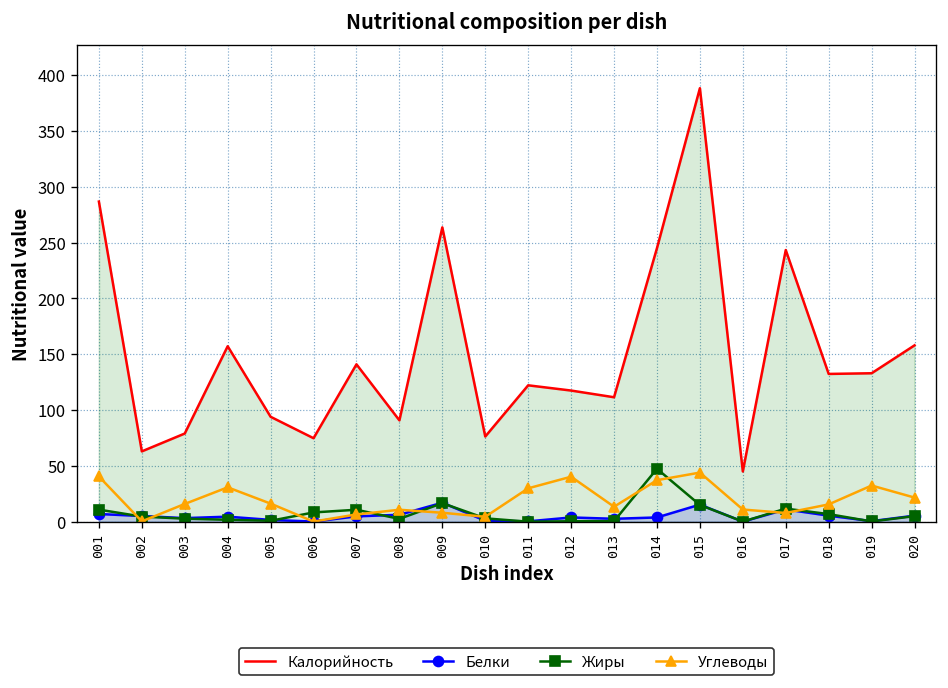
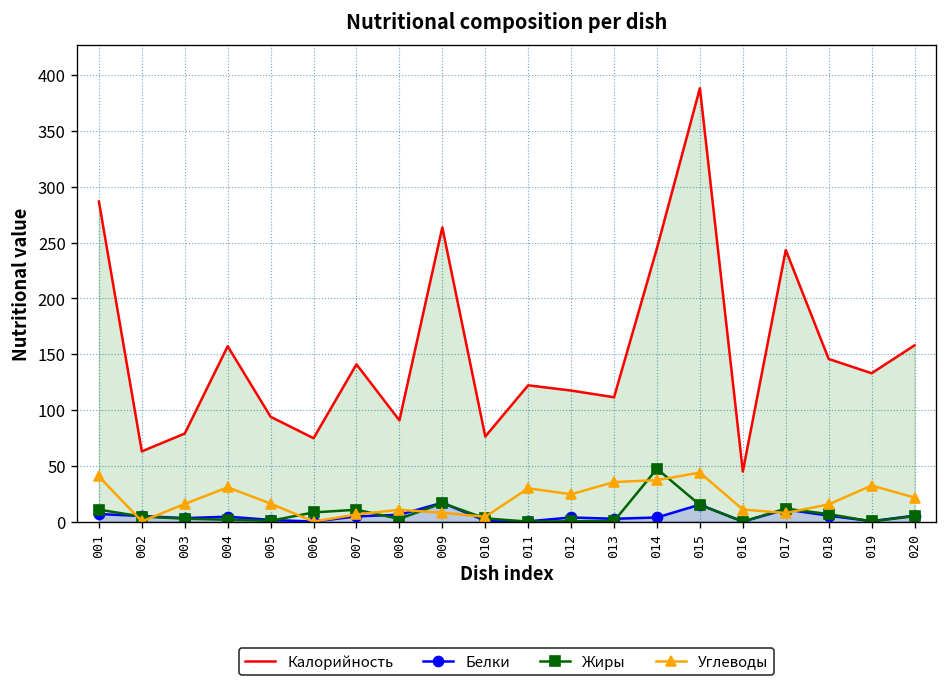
Углеводы, 012: 40 -> 20
Углеводы, 013: 10 -> 40
Калорийность, 018: 130 -> 150
